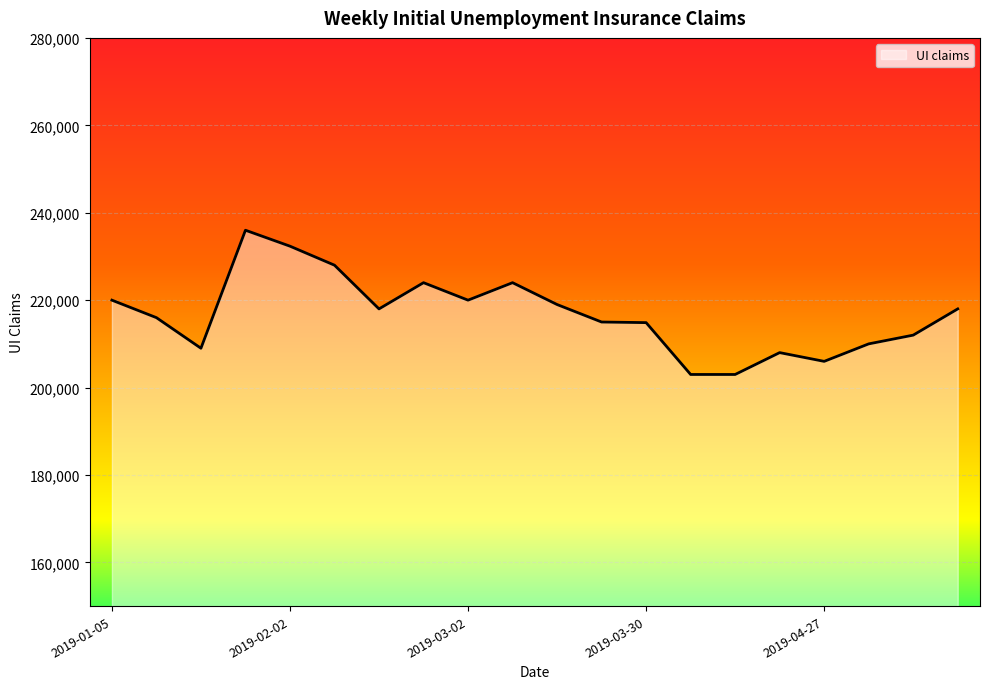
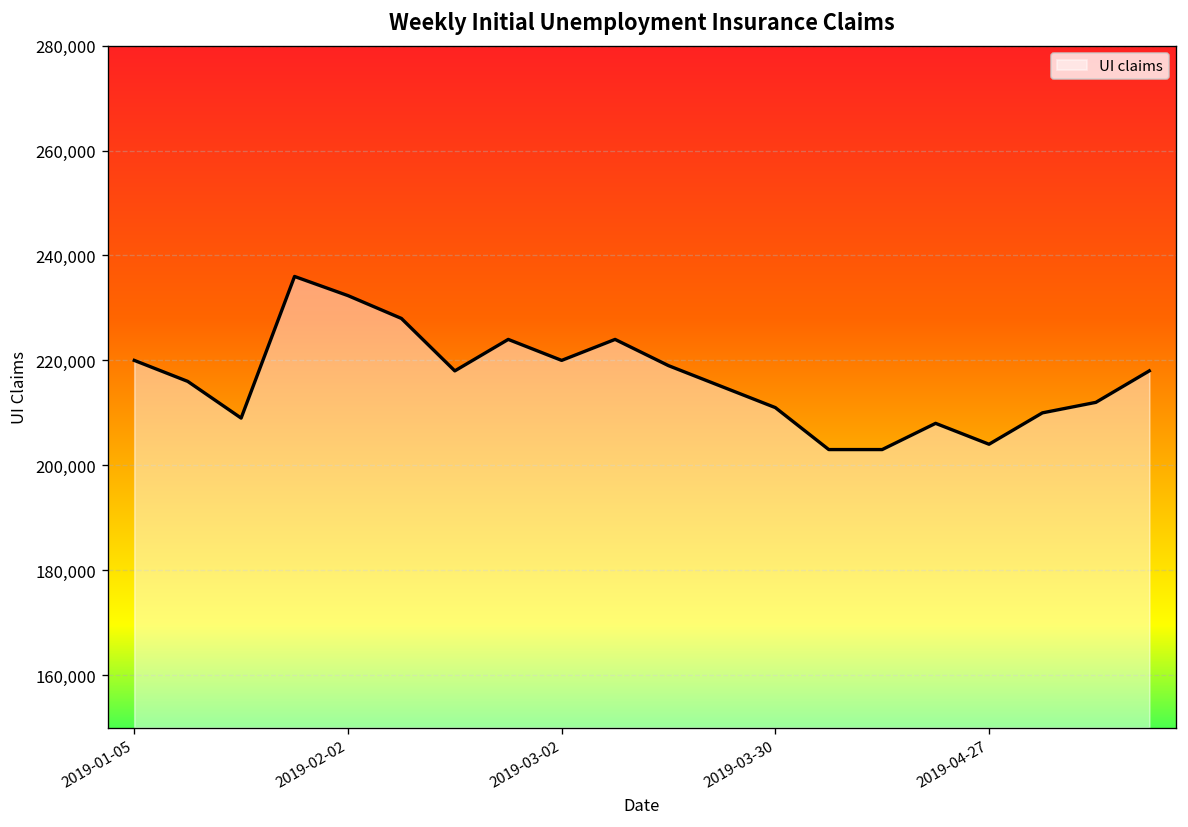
2019-03-30: 215,000 -> 211,000
2019-04-27: 206,000 -> 204,000
